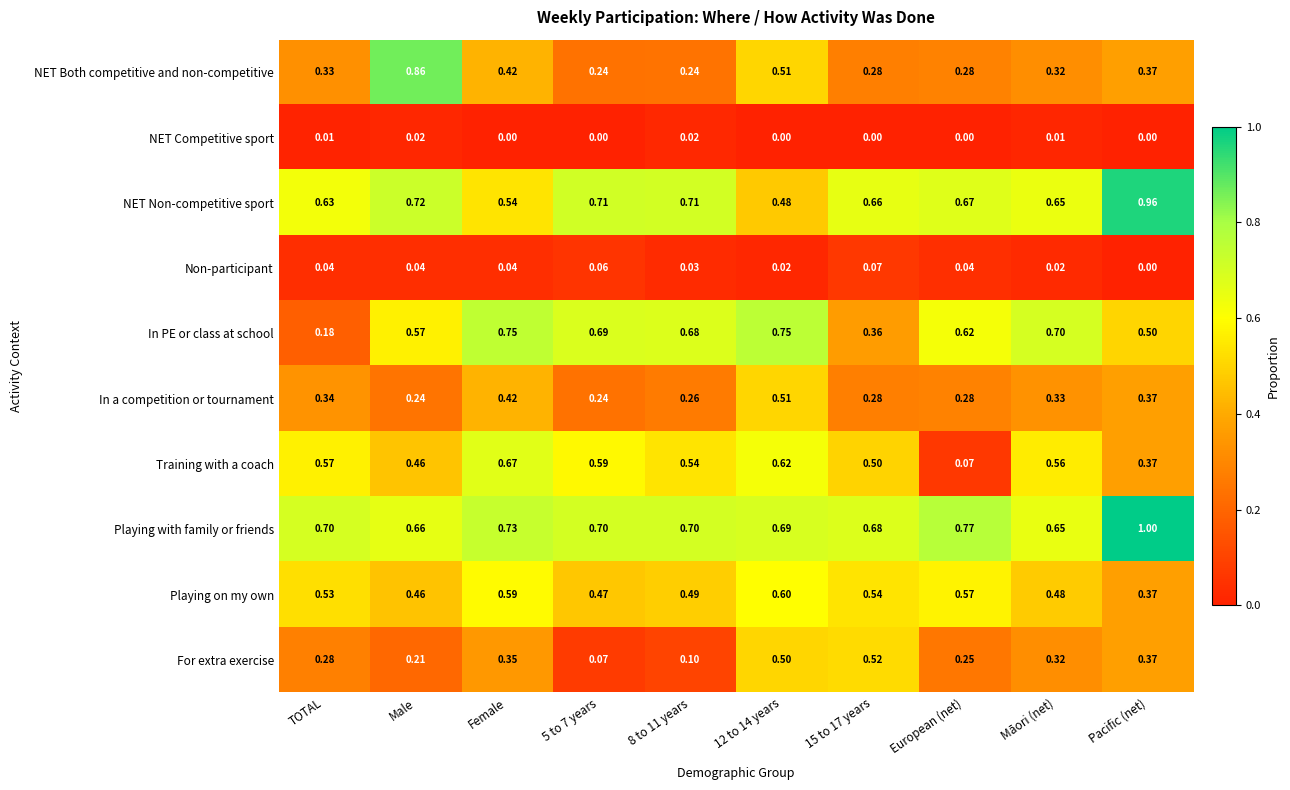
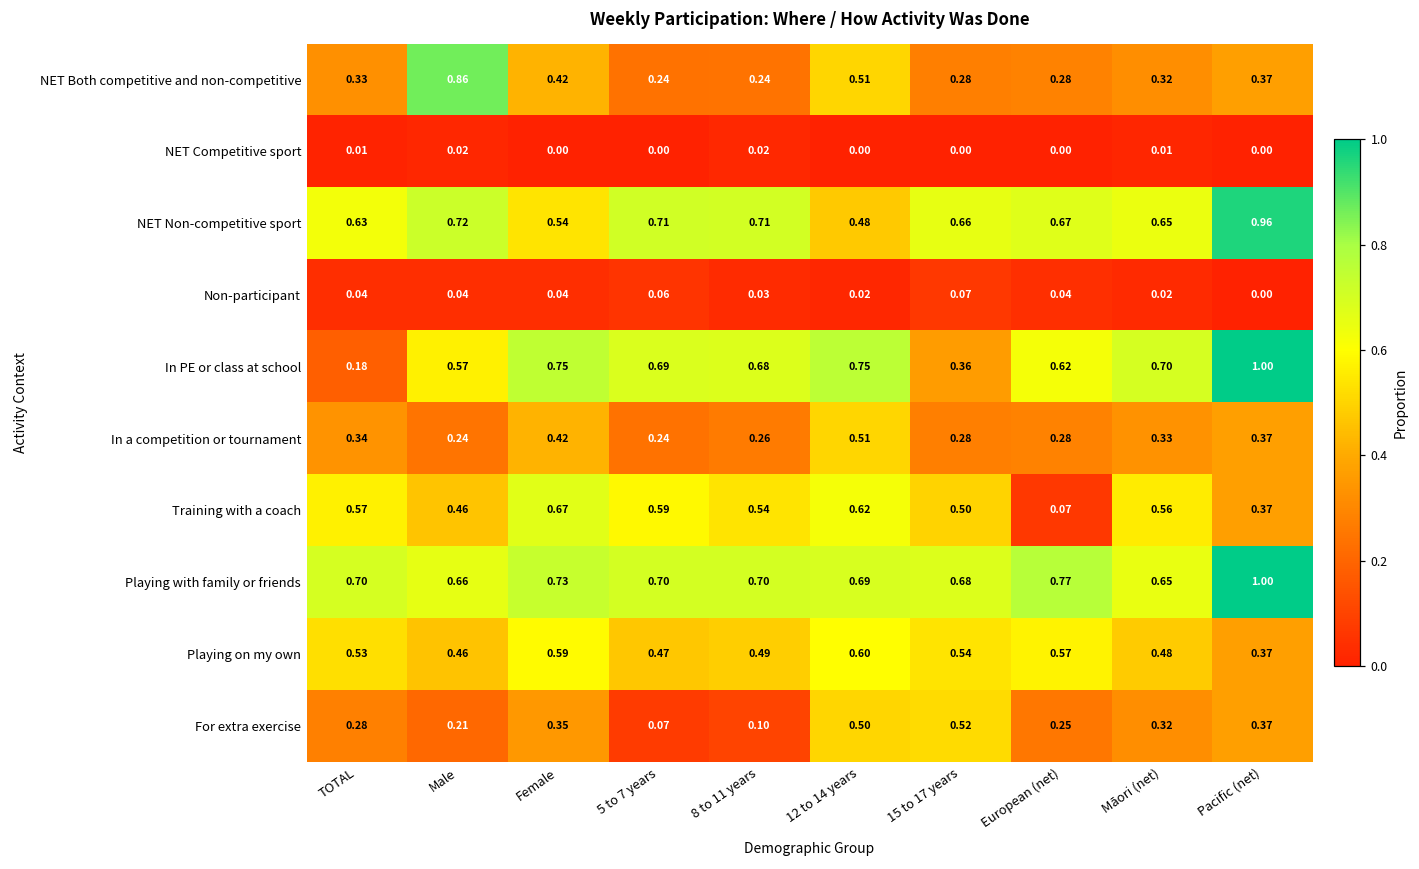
In PE or class at school, Pacific (net): 0.50 -> 1.00
